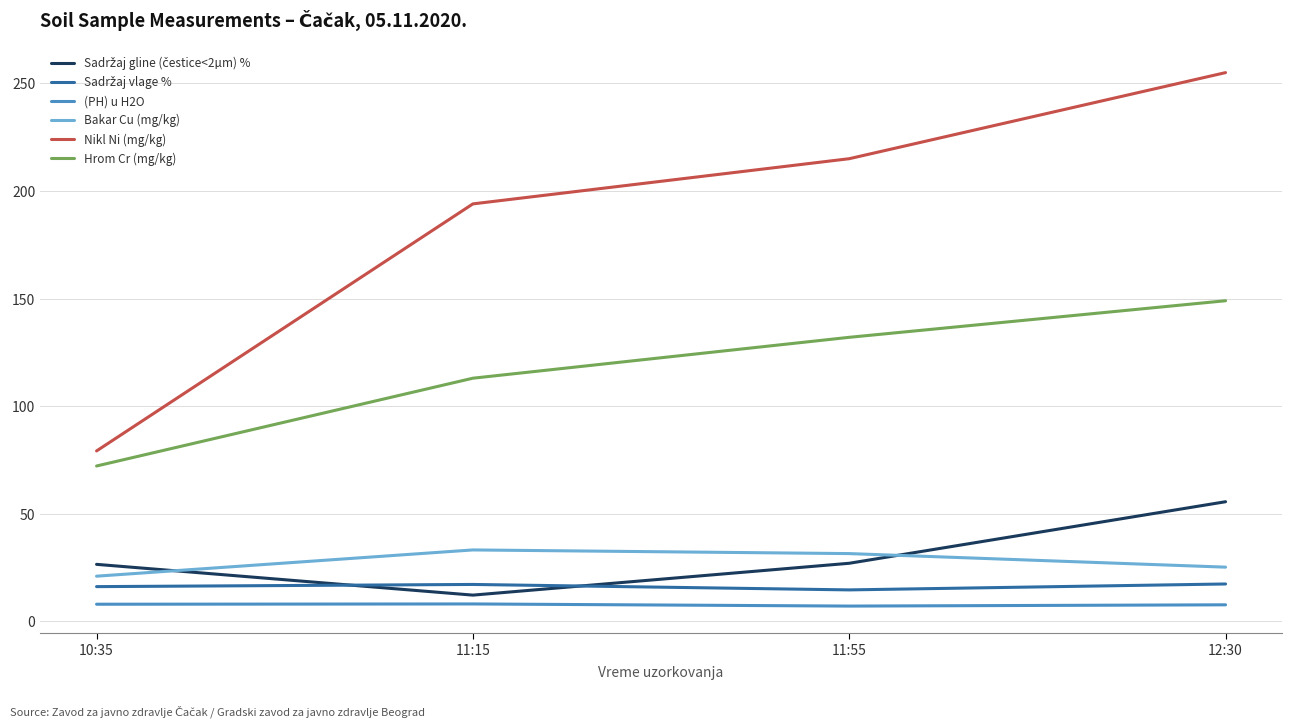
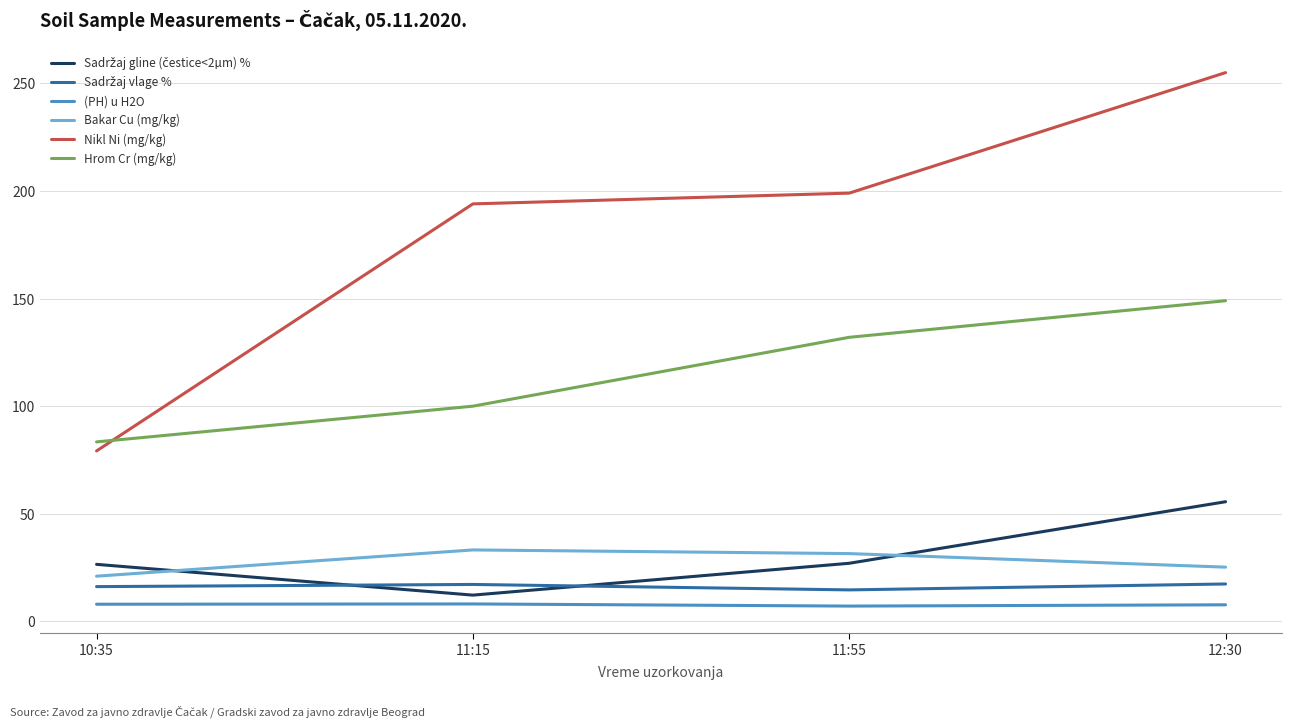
Hrom Cr (mg/kg), 10:35: 72 -> 83
Hrom Cr (mg/kg), 11:15: 113 -> 100
Nikl Ni (mg/kg), 11:55: 215 -> 199
